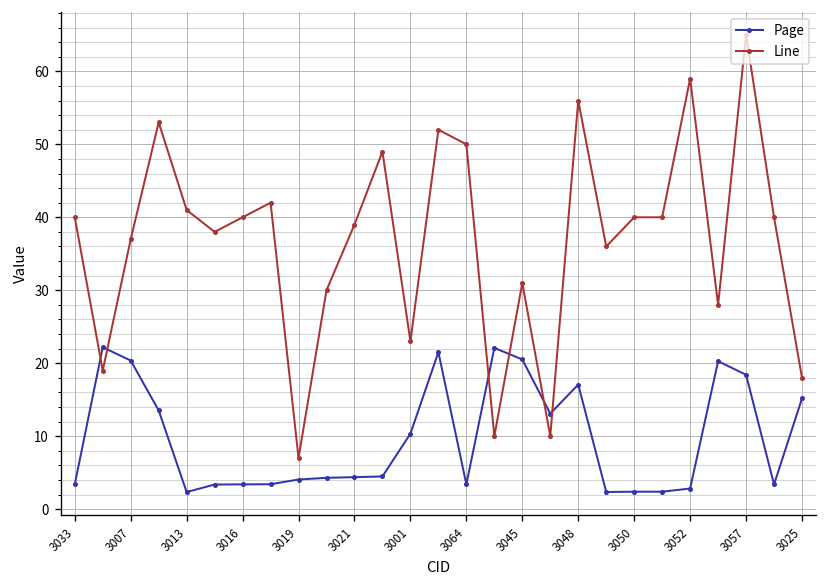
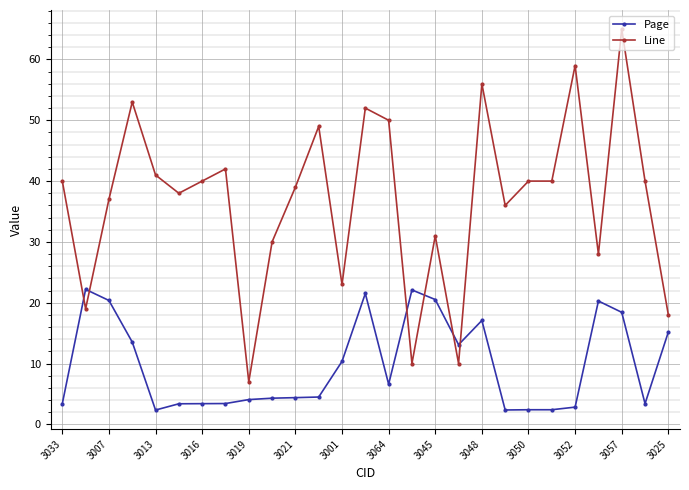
Page, 3064: 3 -> 7
